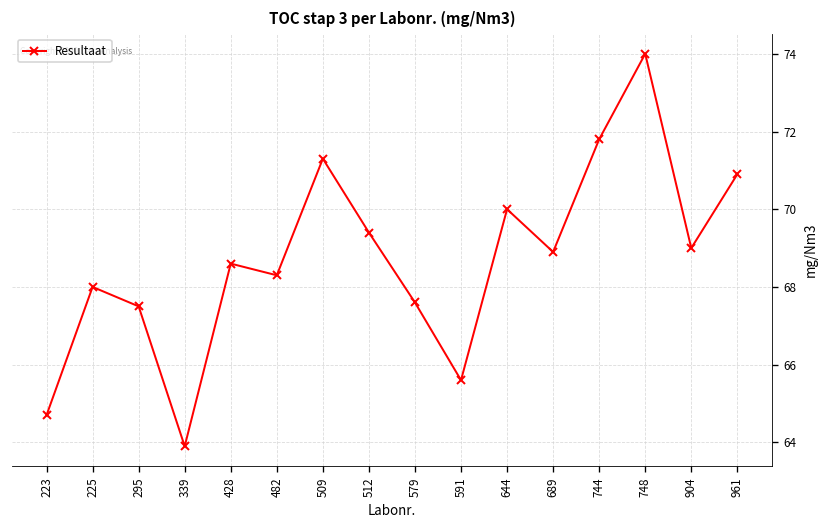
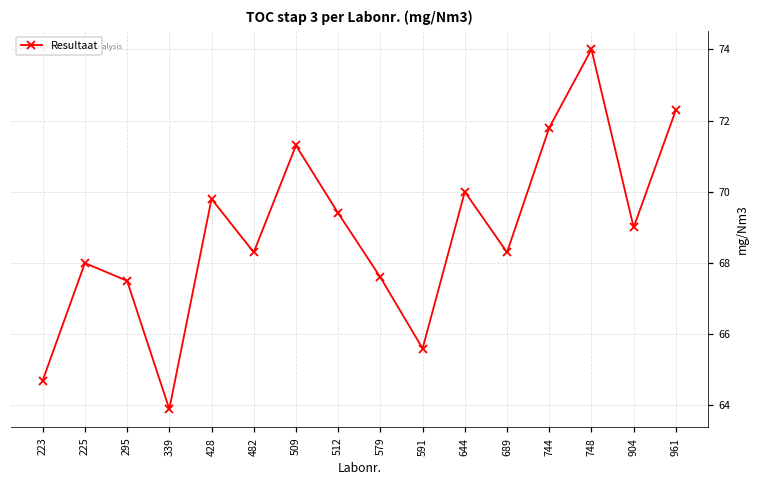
428: 68.6 -> 69.8
689: 68.9 -> 68.3
961: 70.9 -> 72.3
